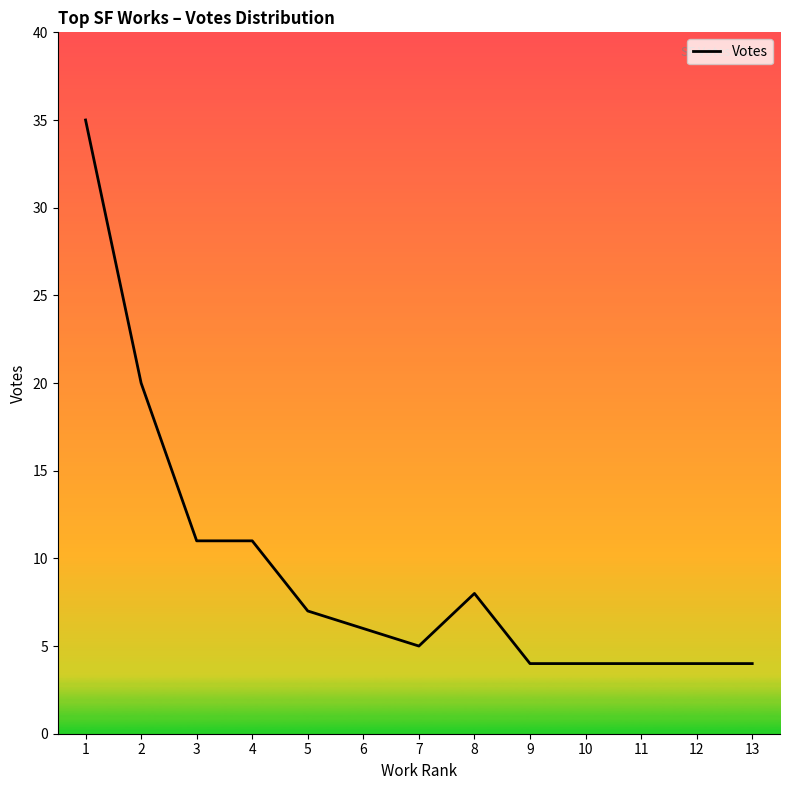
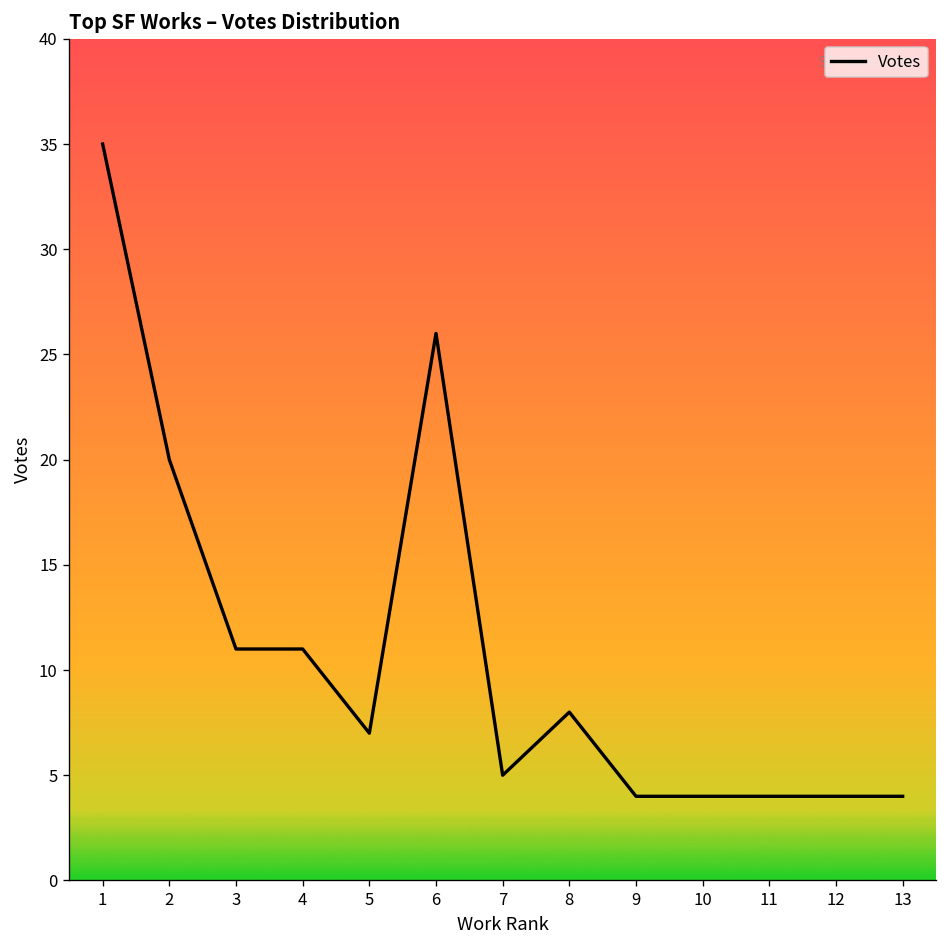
6: 6 -> 26
